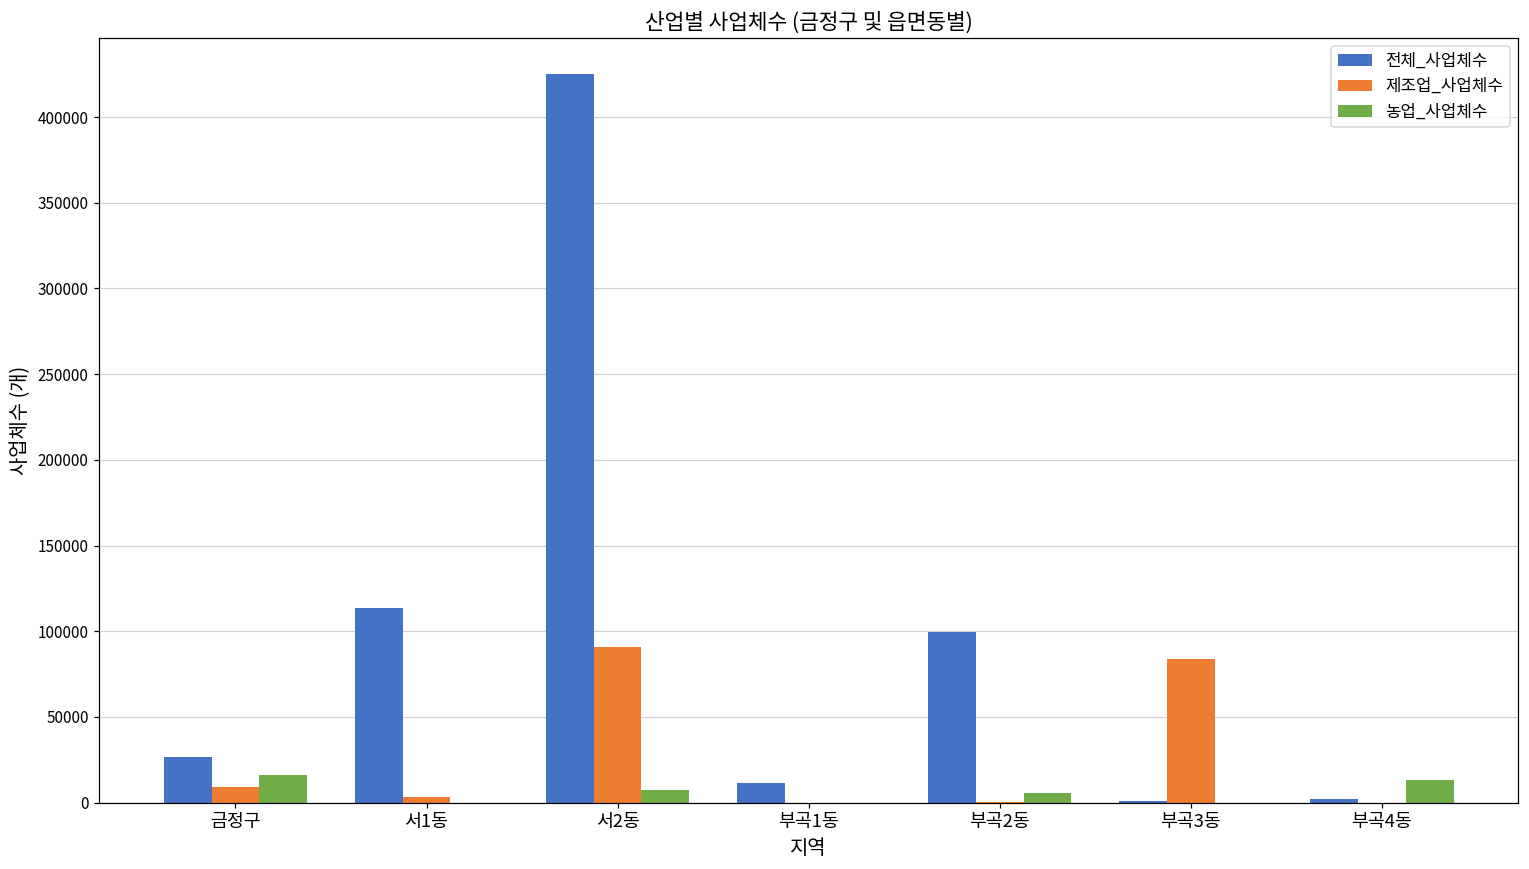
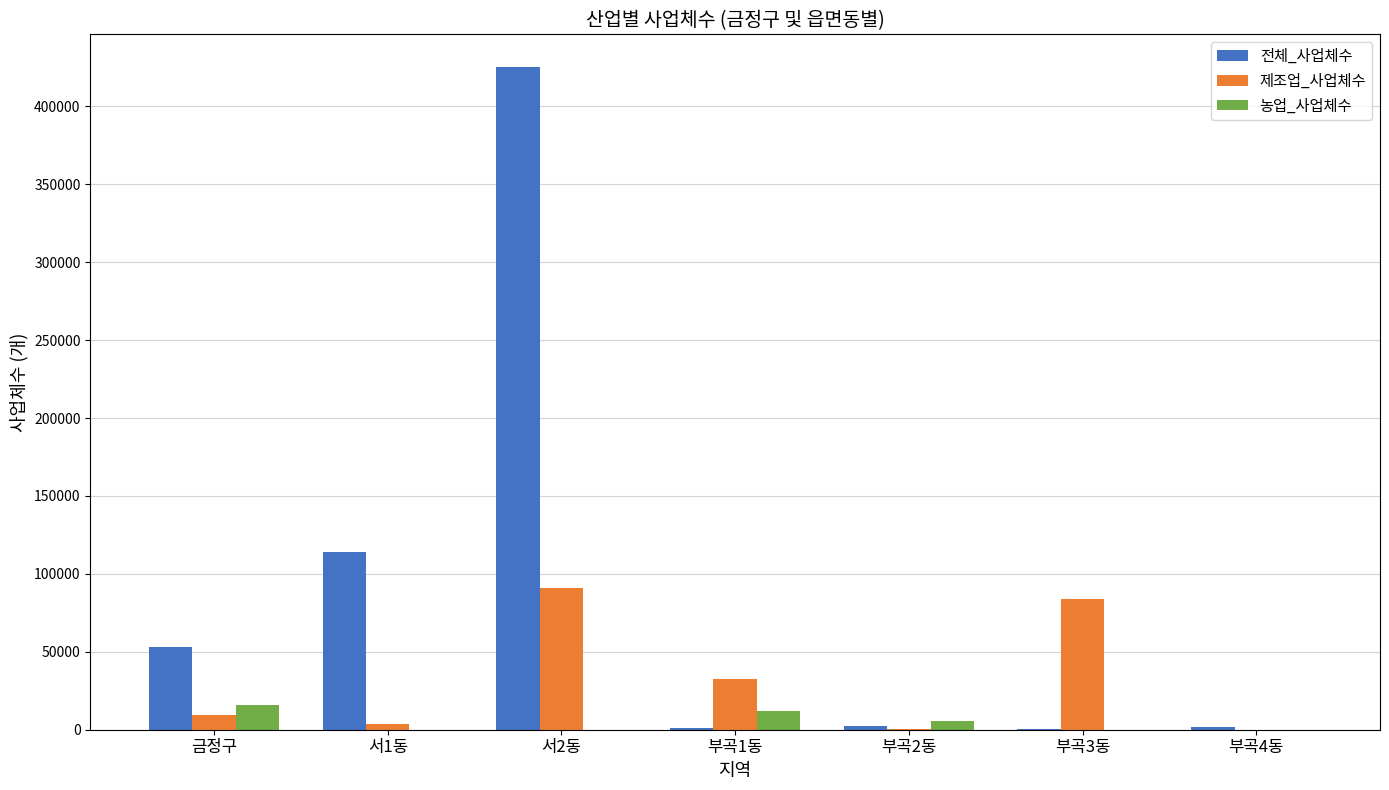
전체_사업체수, 금정구: 27000 -> 53000
농업_사업체수, 서2동: 7000 -> 0
전체_사업체수, 부곡1동: 11000 -> 1000
제조업_사업체수, 부곡1동: 0 -> 32000
농업_사업체수, 부곡1동: 0 -> 12000
전체_사업체수, 부곡2동: 99000 -> 3000
농업_사업체수, 부곡4동: 13000 -> 0
